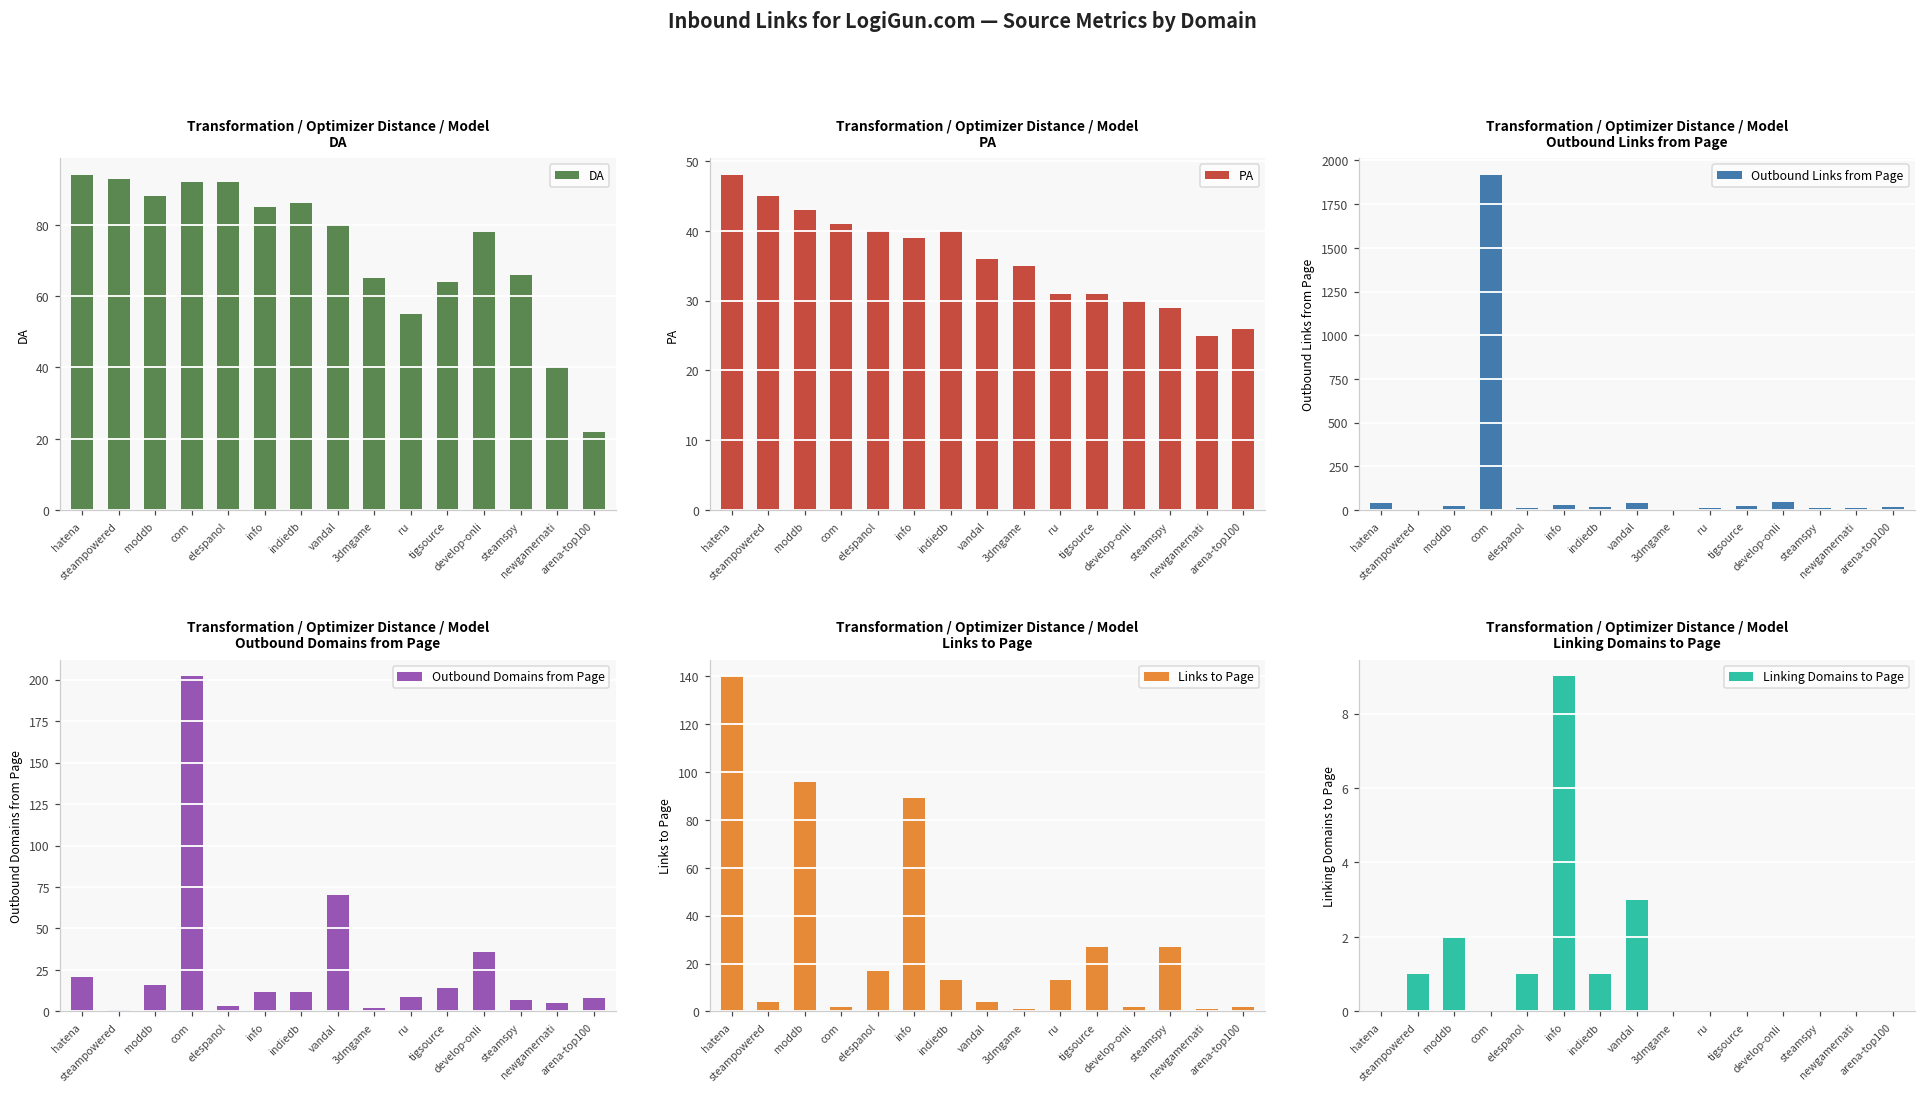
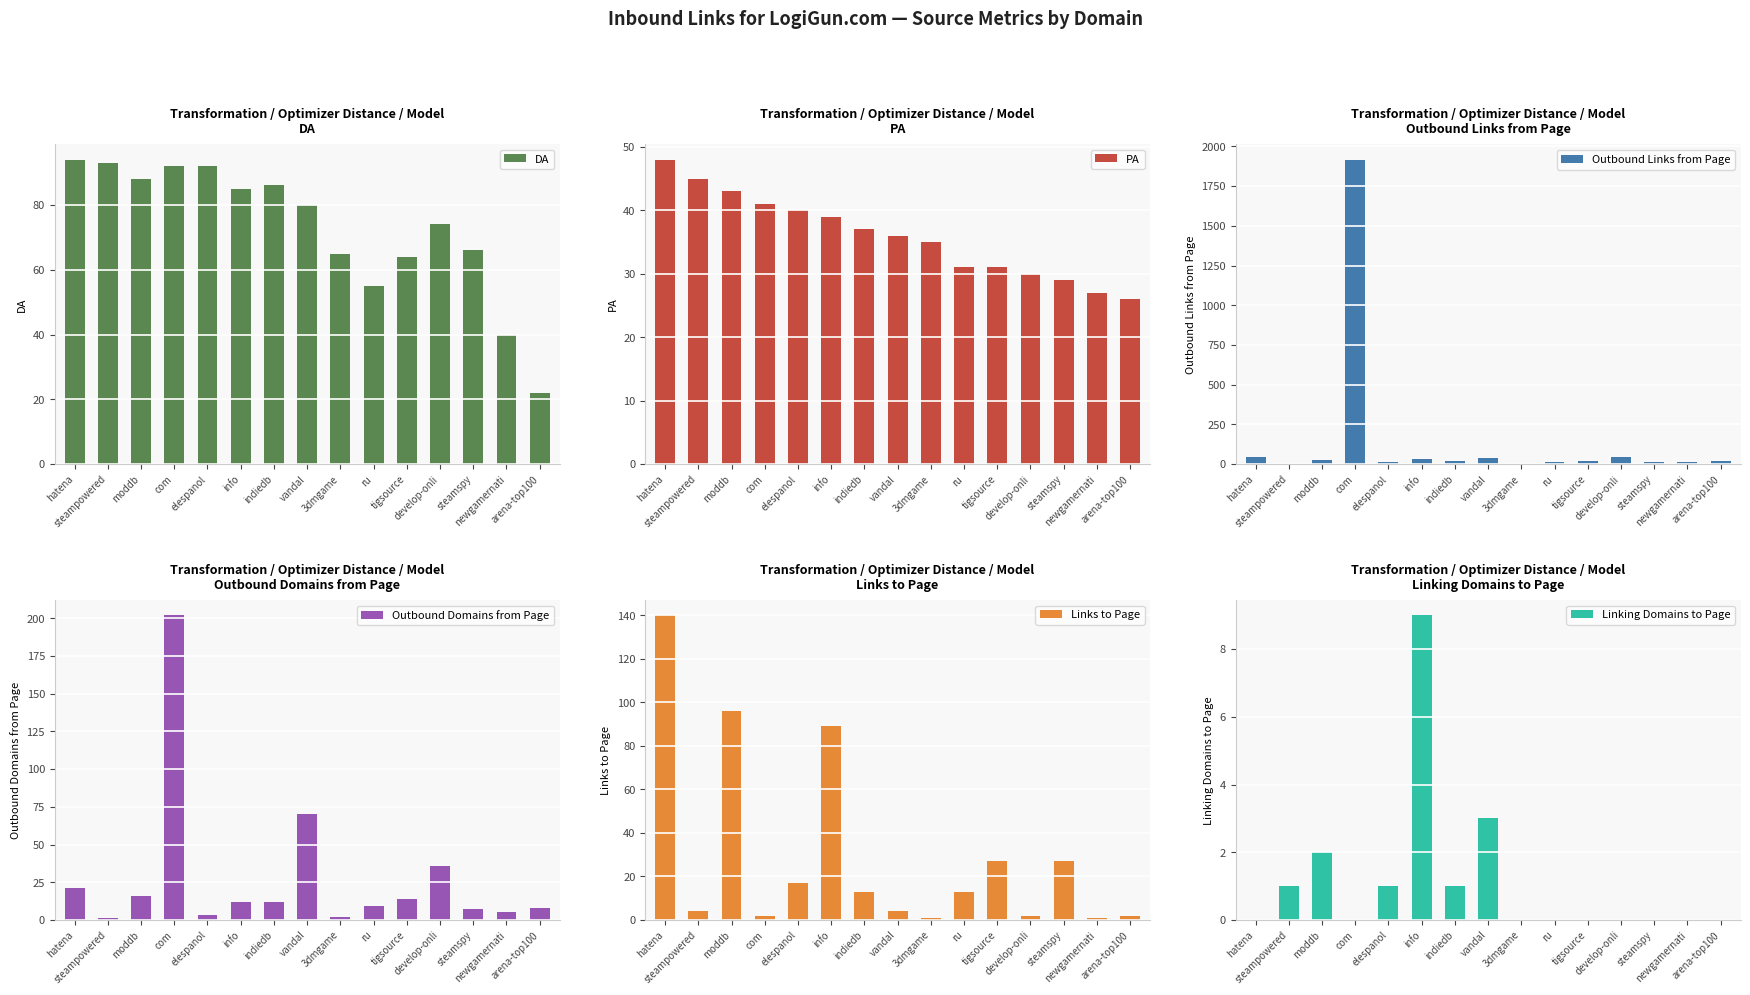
Transformation / Optimizer Distance / Model DA, develop-onli: 78 -> 74
Transformation / Optimizer Distance / Model PA, indiedb: 40 -> 37
Transformation / Optimizer Distance / Model PA, newgamernati: 25 -> 27
